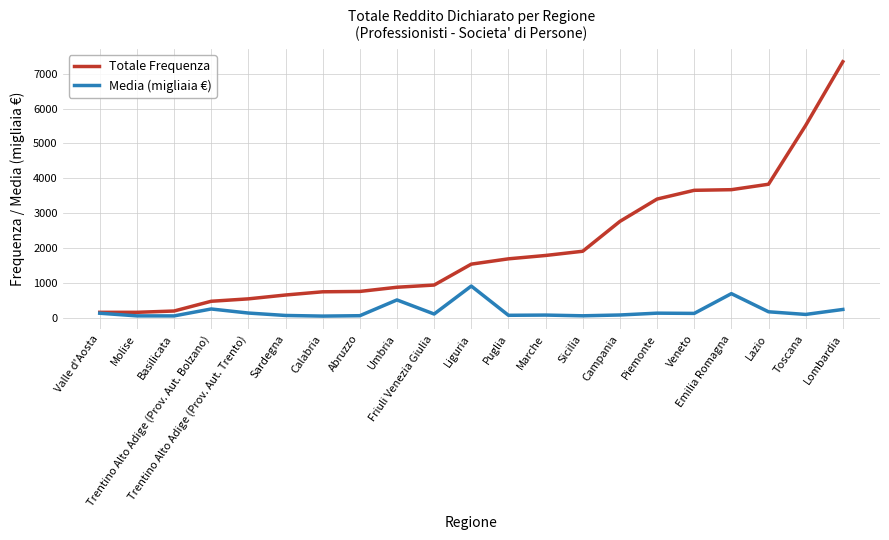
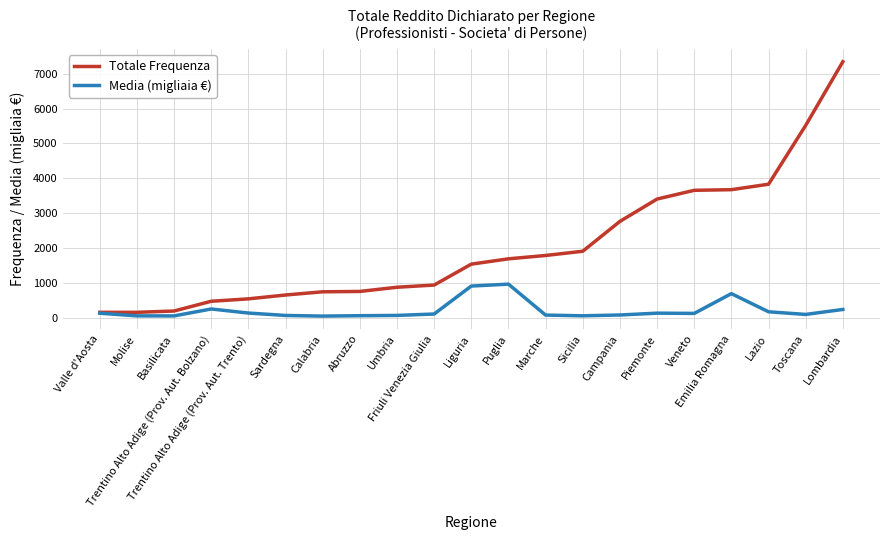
Media (migliaia €), Umbria: 500 -> 100
Media (migliaia €), Puglia: 100 -> 1000
